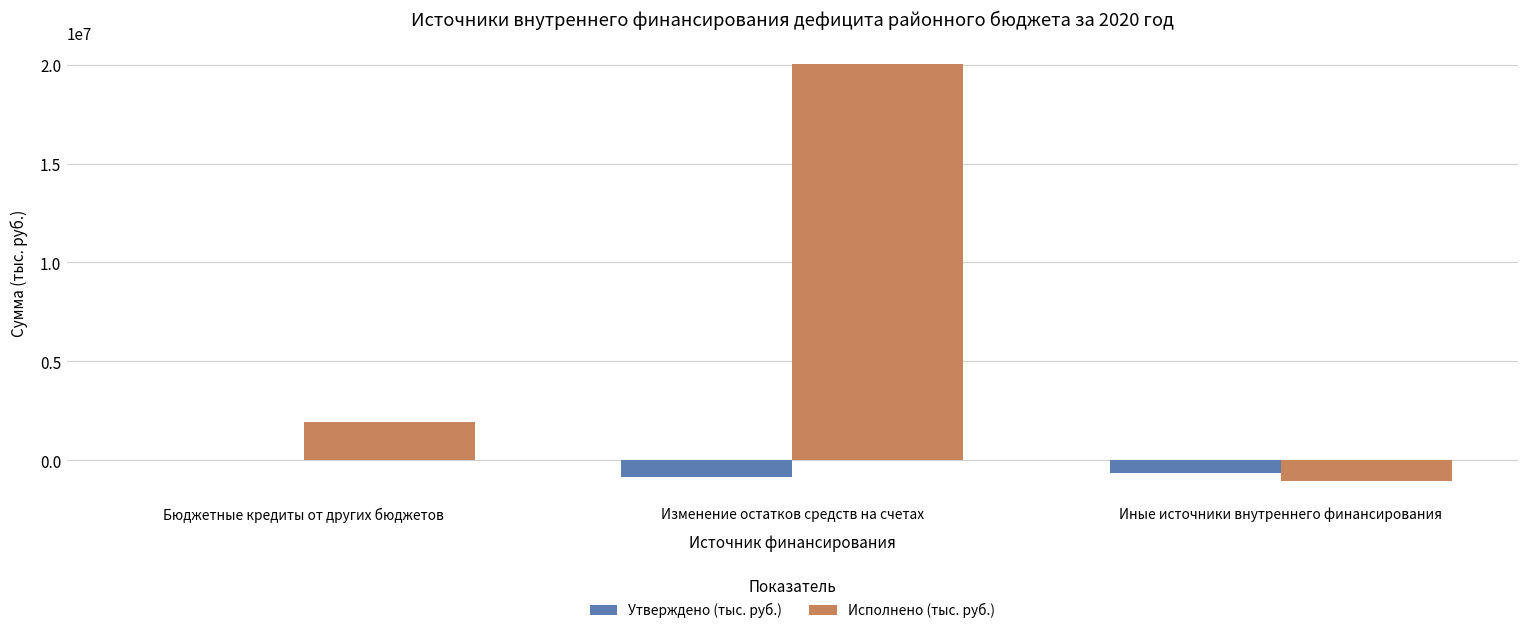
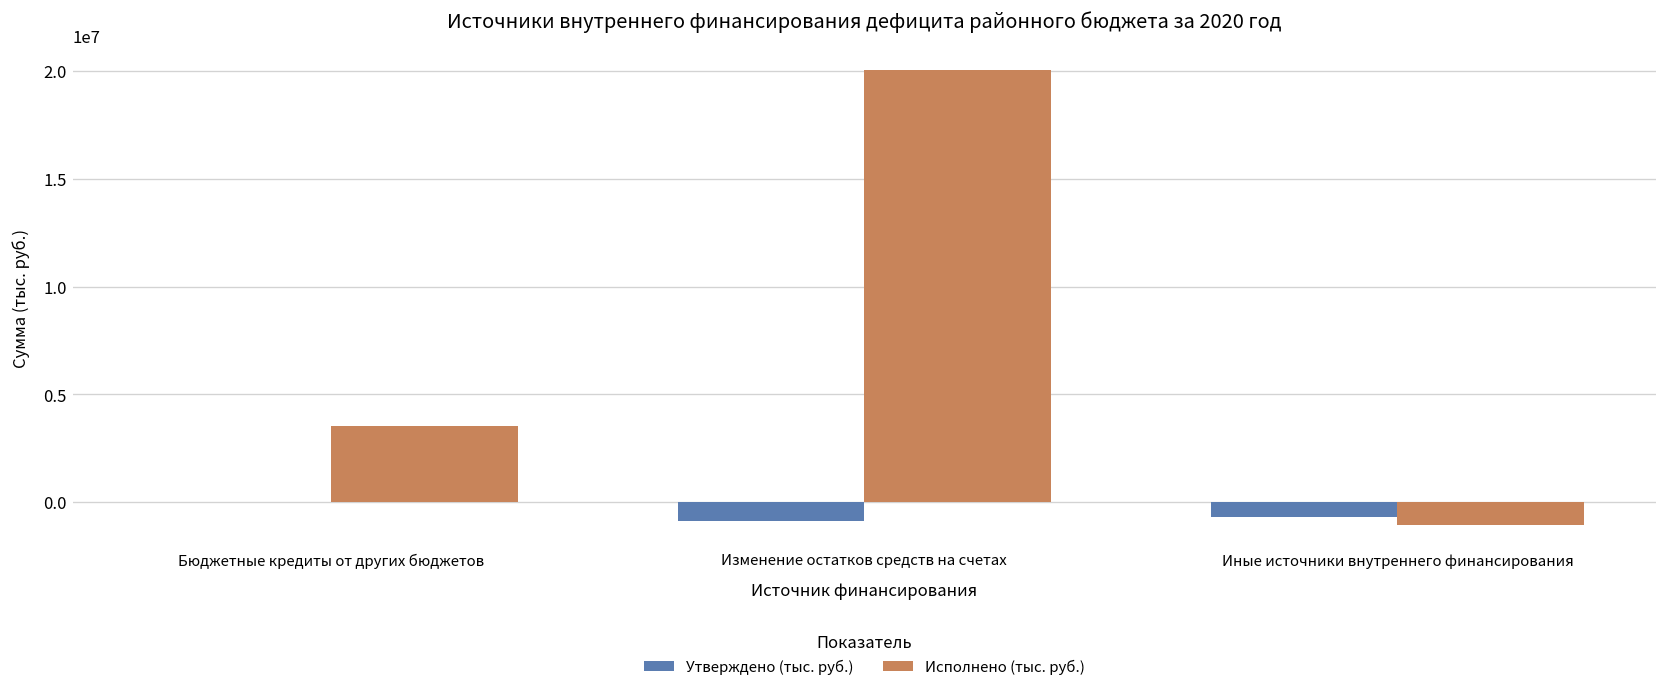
Исполнено (тыс. руб.), Бюджетные кредиты от других бюджетов: 1900000 -> 3500000
